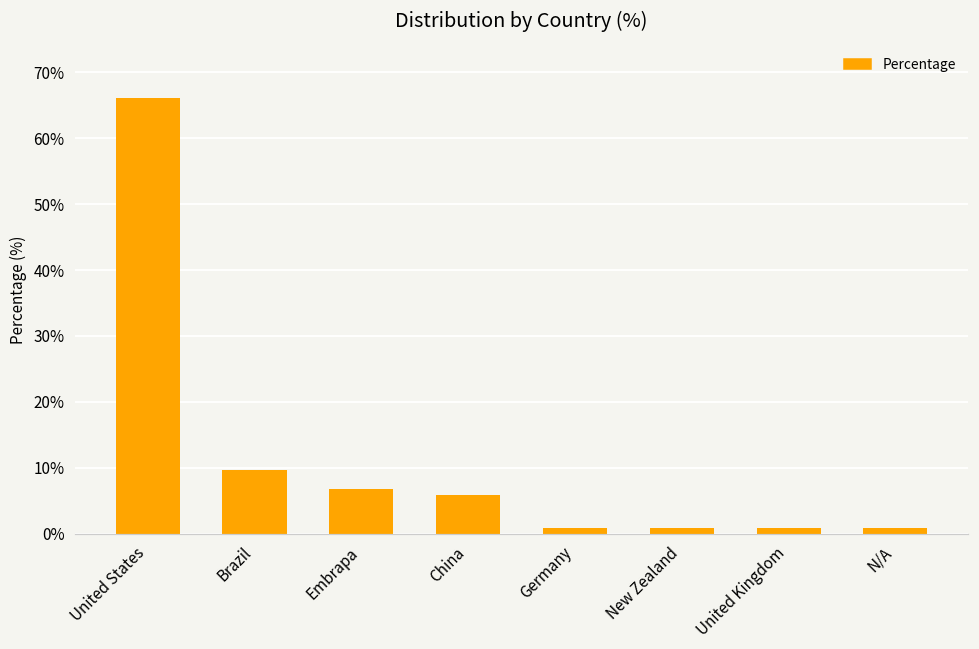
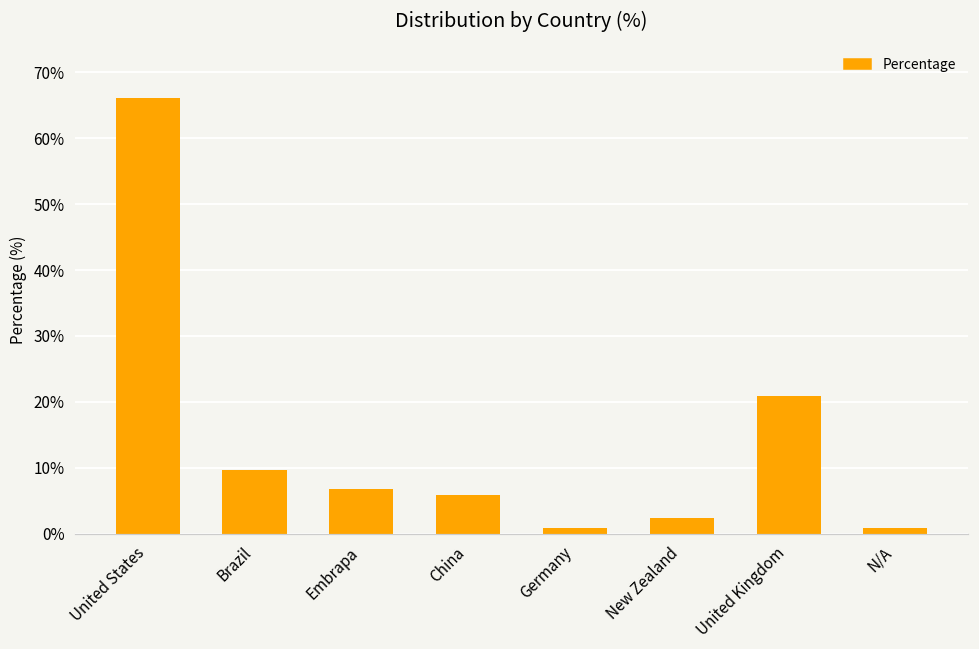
New Zealand: 1% -> 2%
United Kingdom: 1% -> 21%
